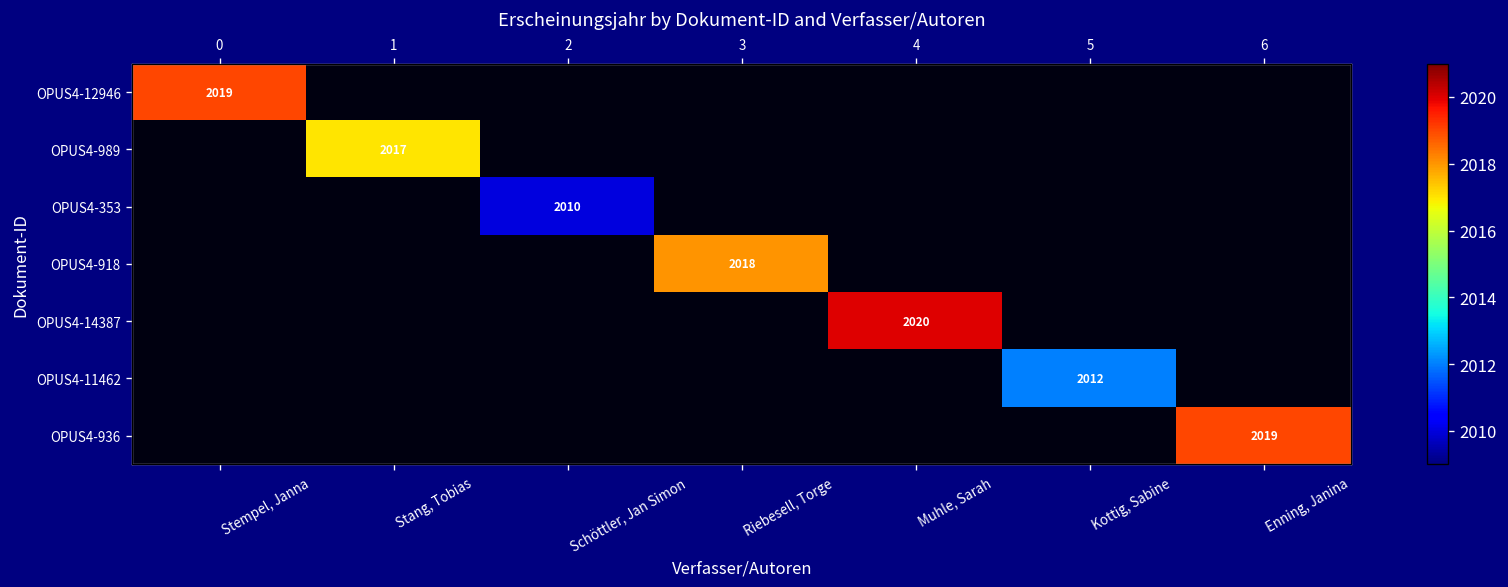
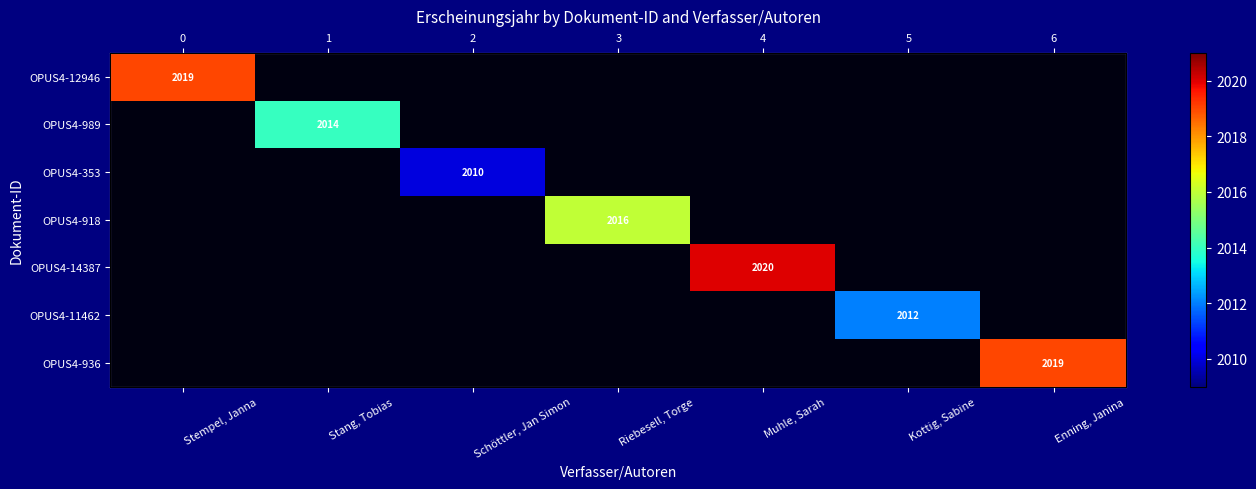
OPUS4-989, Stang, Tobias: 2017 -> 2014
OPUS4-918, Riebesell, Torge: 2018 -> 2016
